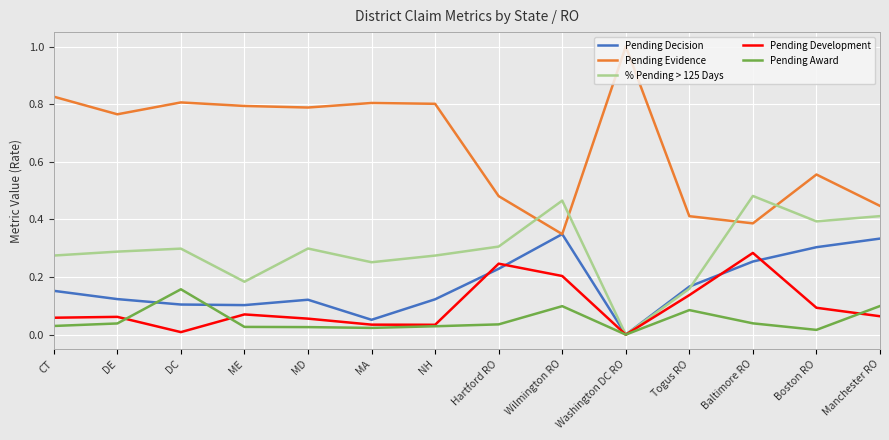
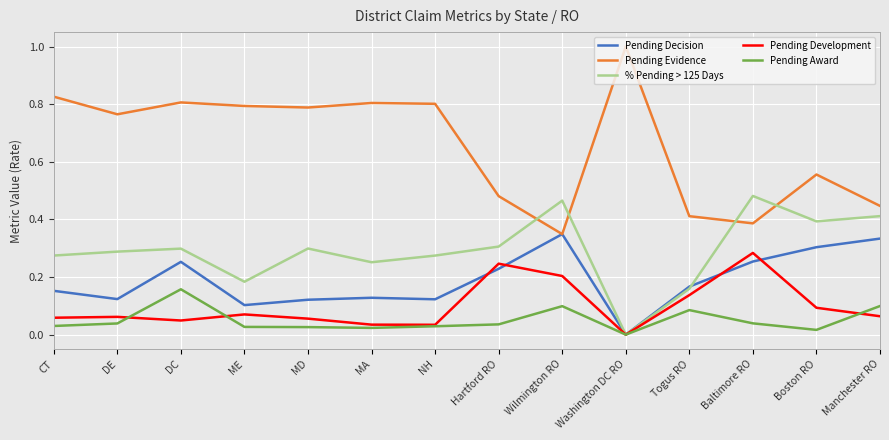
Pending Decision, DC: 0.10 -> 0.25
Pending Development, DC: 0.01 -> 0.05
Pending Decision, MA: 0.05 -> 0.13
